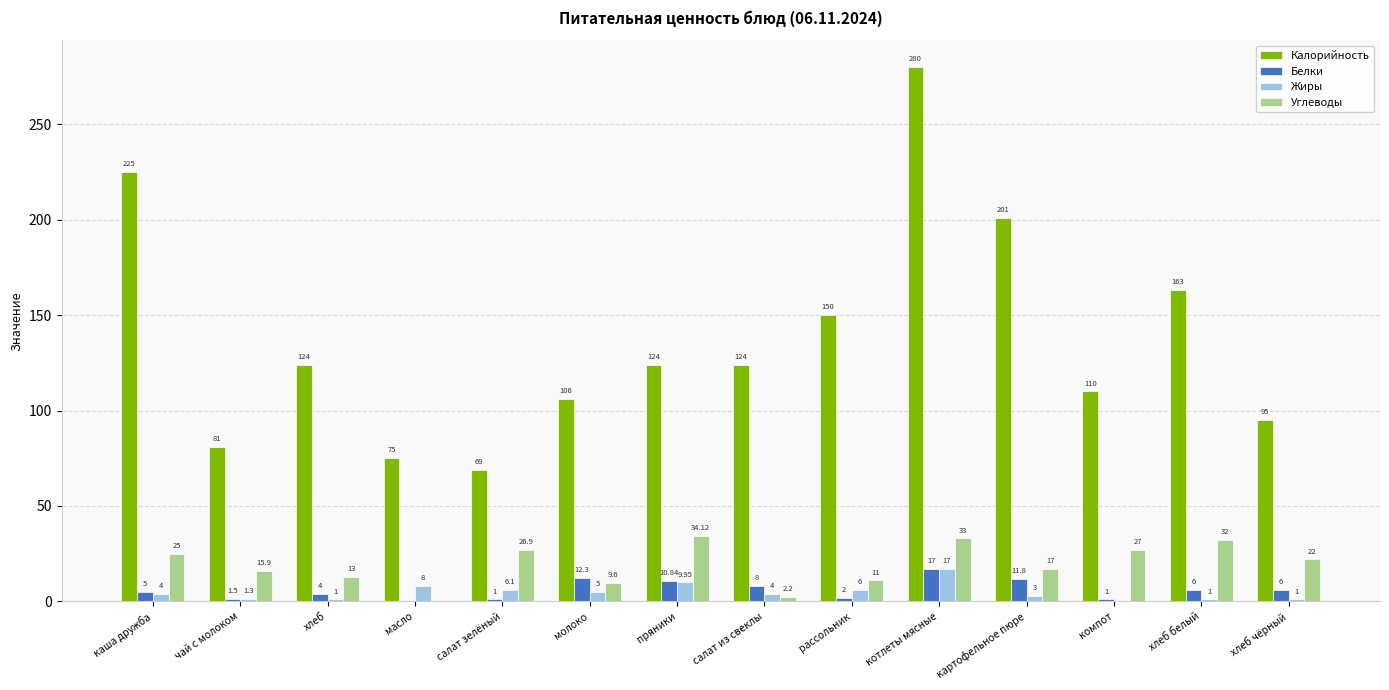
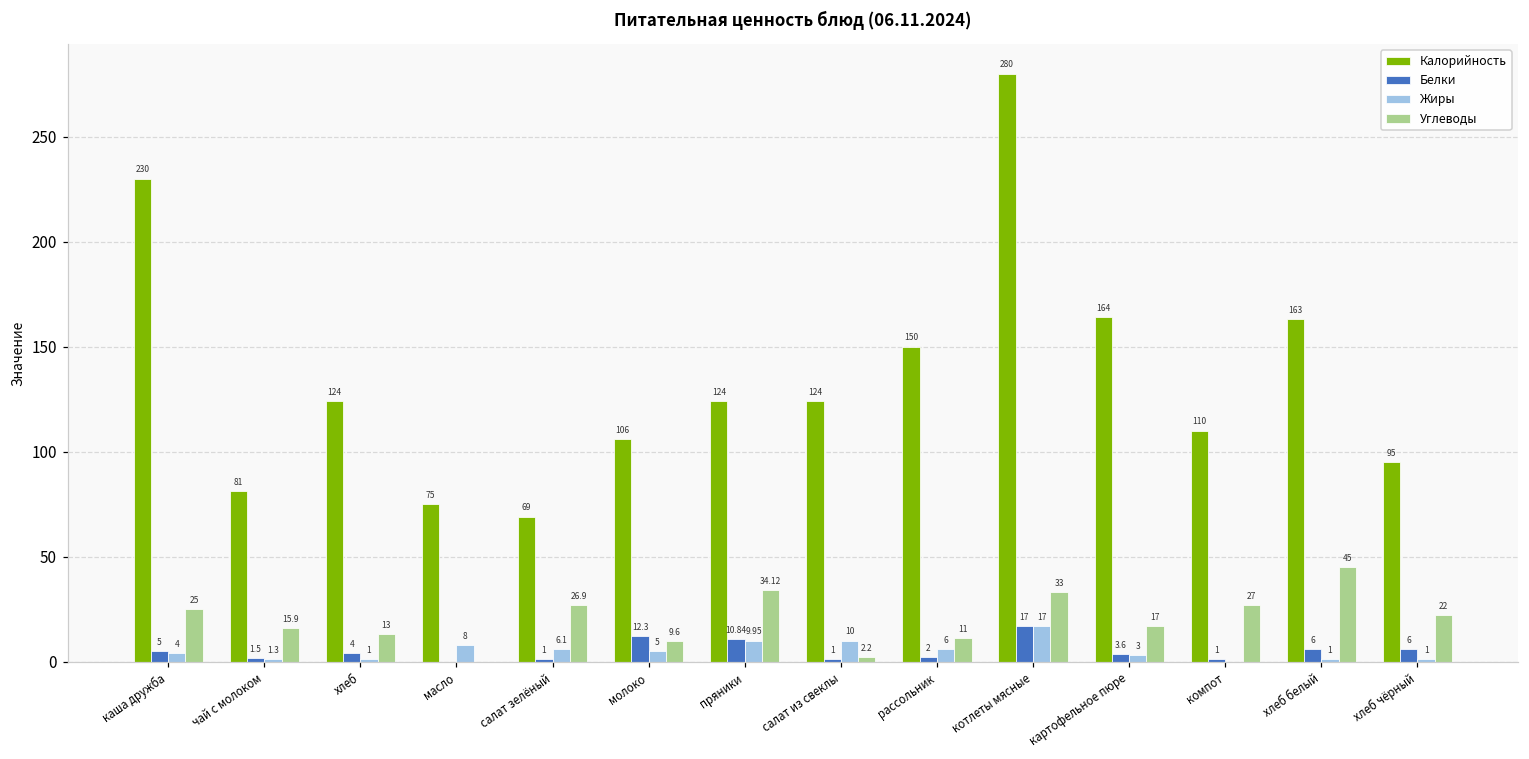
Калорийность, каша дружба: 225 -> 230
Белки, салат из свеклы: 8 -> 1
Жиры, салат из свеклы: 4 -> 10
Калорийность, картофельное пюре: 201 -> 164
Белки, картофельное пюре: 11.8 -> 3.6
Углеводы, хлеб белый: 32 -> 45
